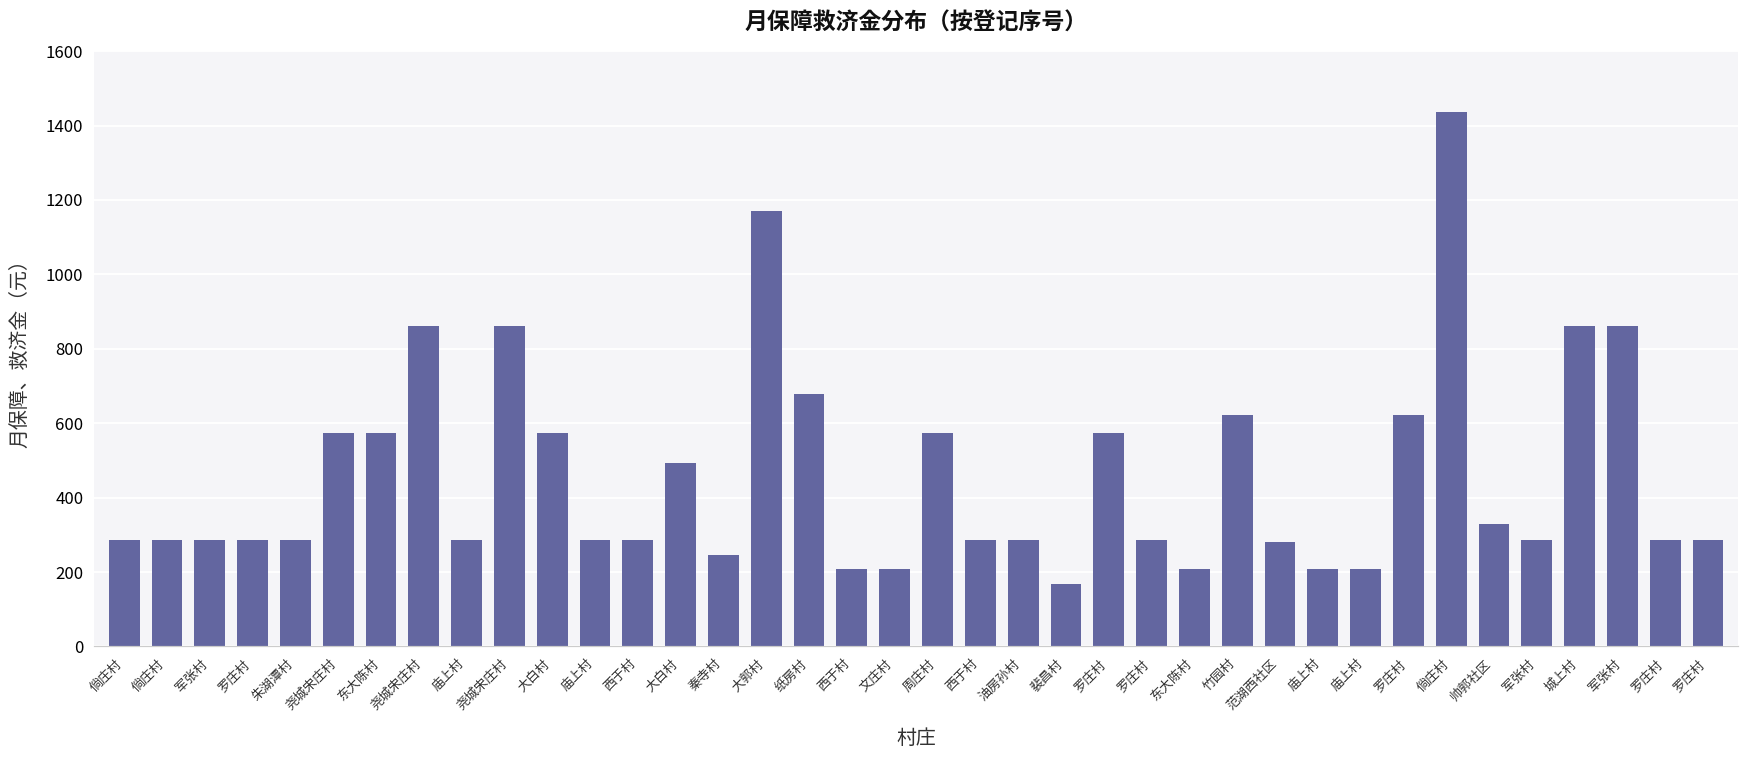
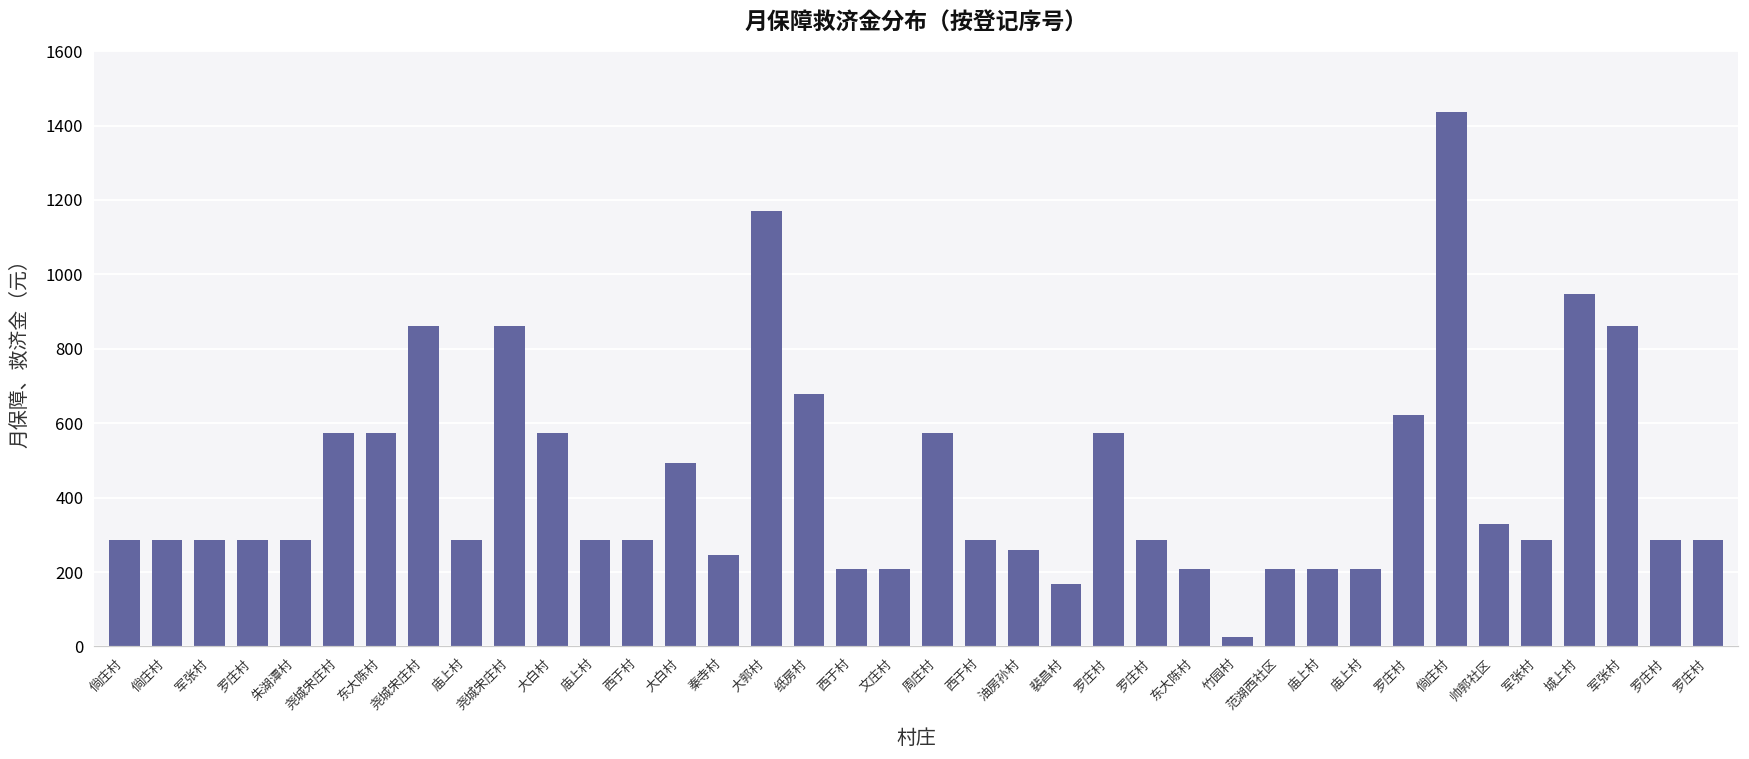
油房孙村: 290 -> 260
竹园村: 620 -> 30
范湖西社区: 280 -> 210
城上村: 860 -> 950
